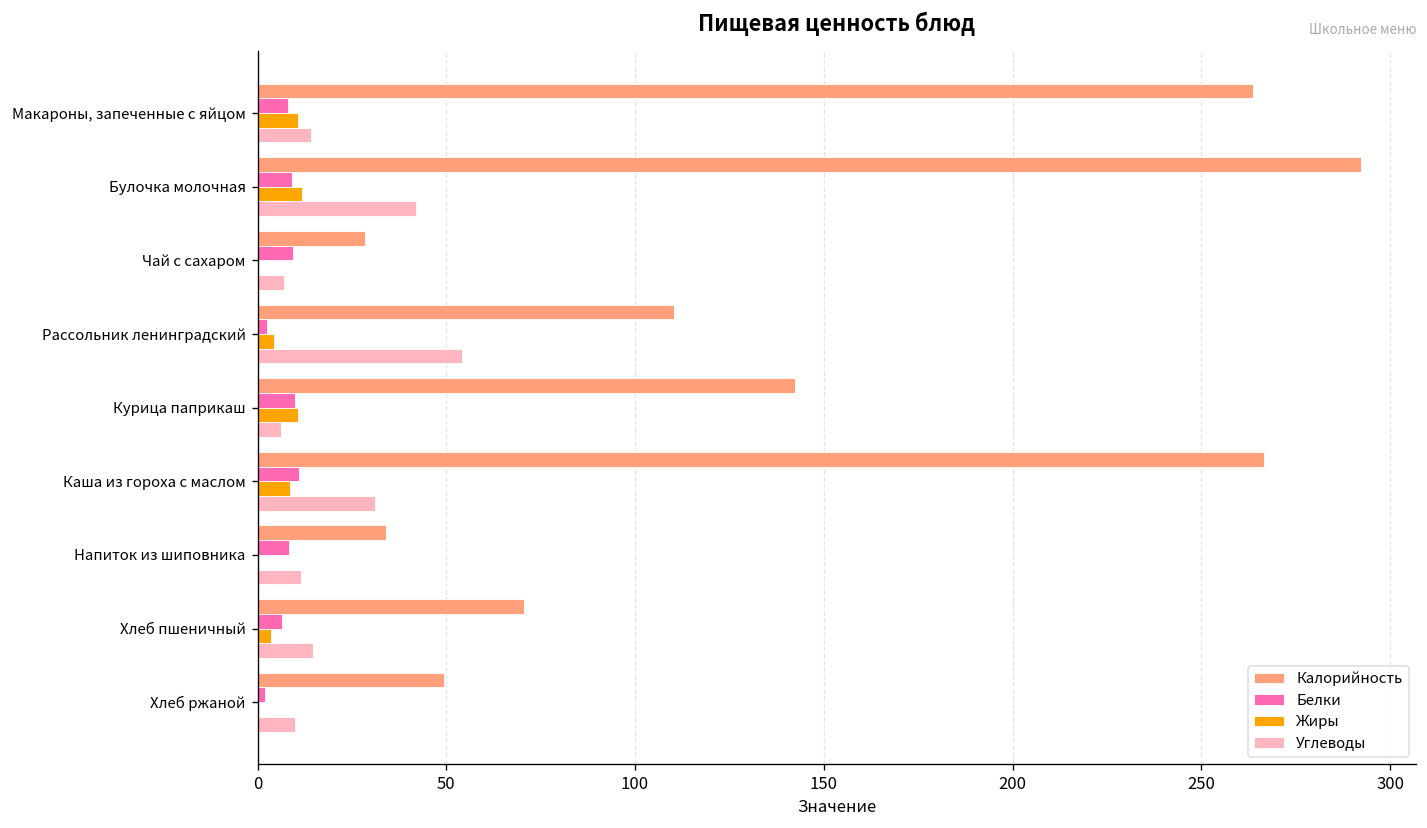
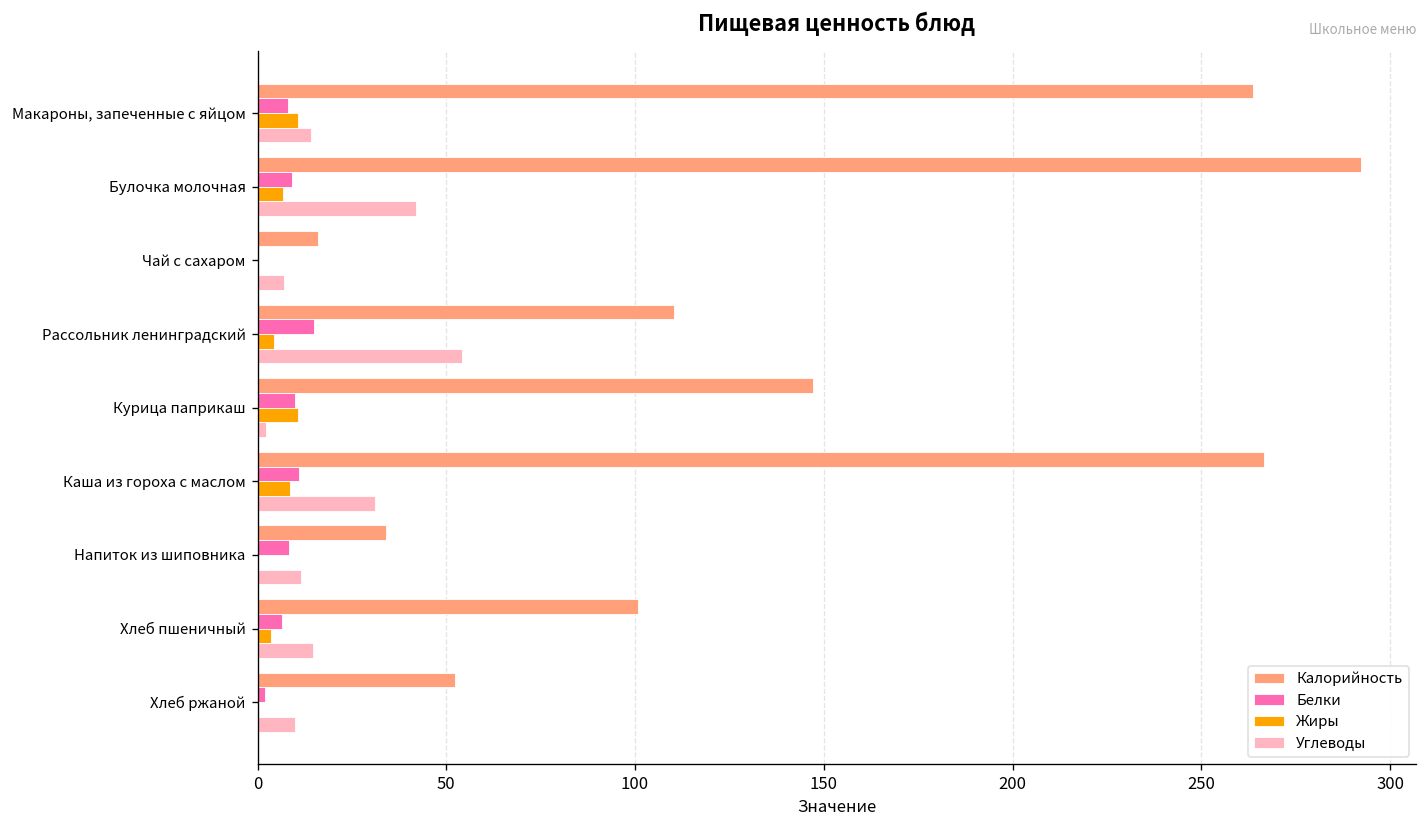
Жиры, Булочка молочная: 12 -> 7
Калорийность, Чай с сахаром: 28 -> 16
Белки, Чай с сахаром: 10 -> 0
Белки, Рассольник ленинградский: 2 -> 15
Калорийность, Курица паприкаш: 142 -> 147
Углеводы, Курица паприкаш: 6 -> 2
Калорийность, Хлеб пшеничный: 71 -> 101
Калорийность, Хлеб ржаной: 49 -> 52
